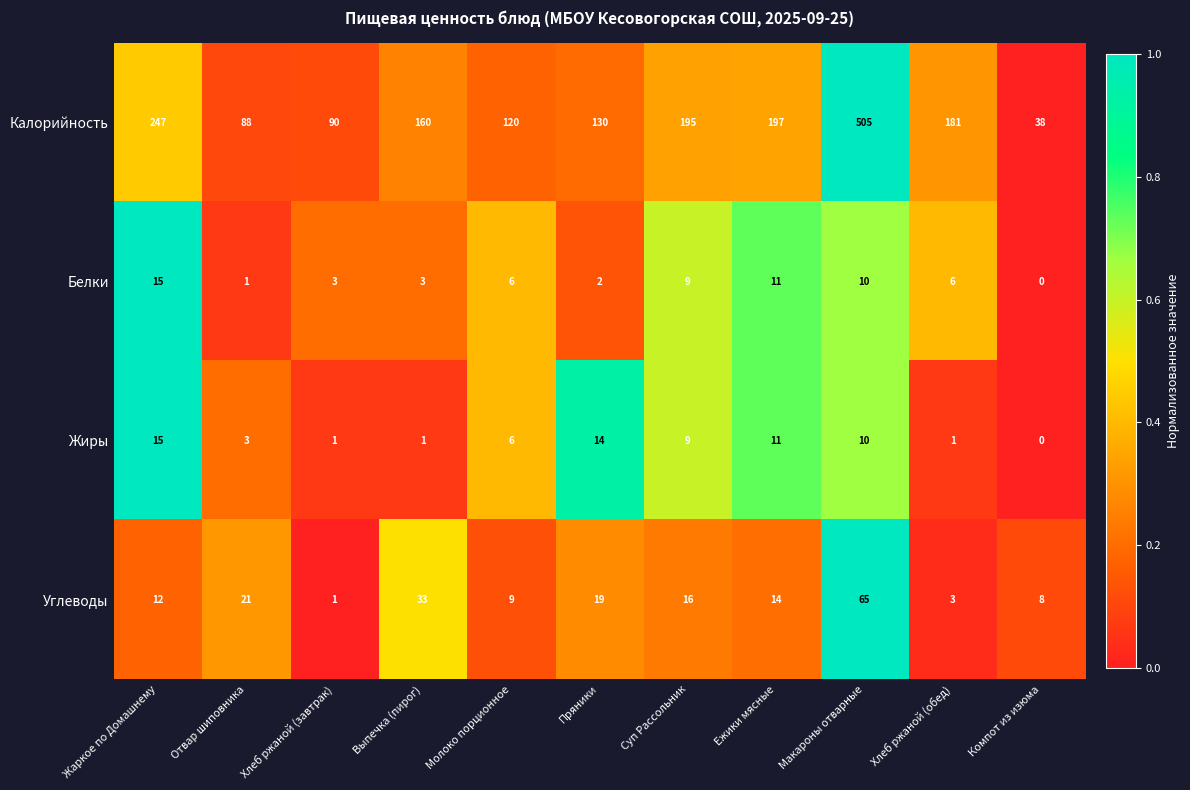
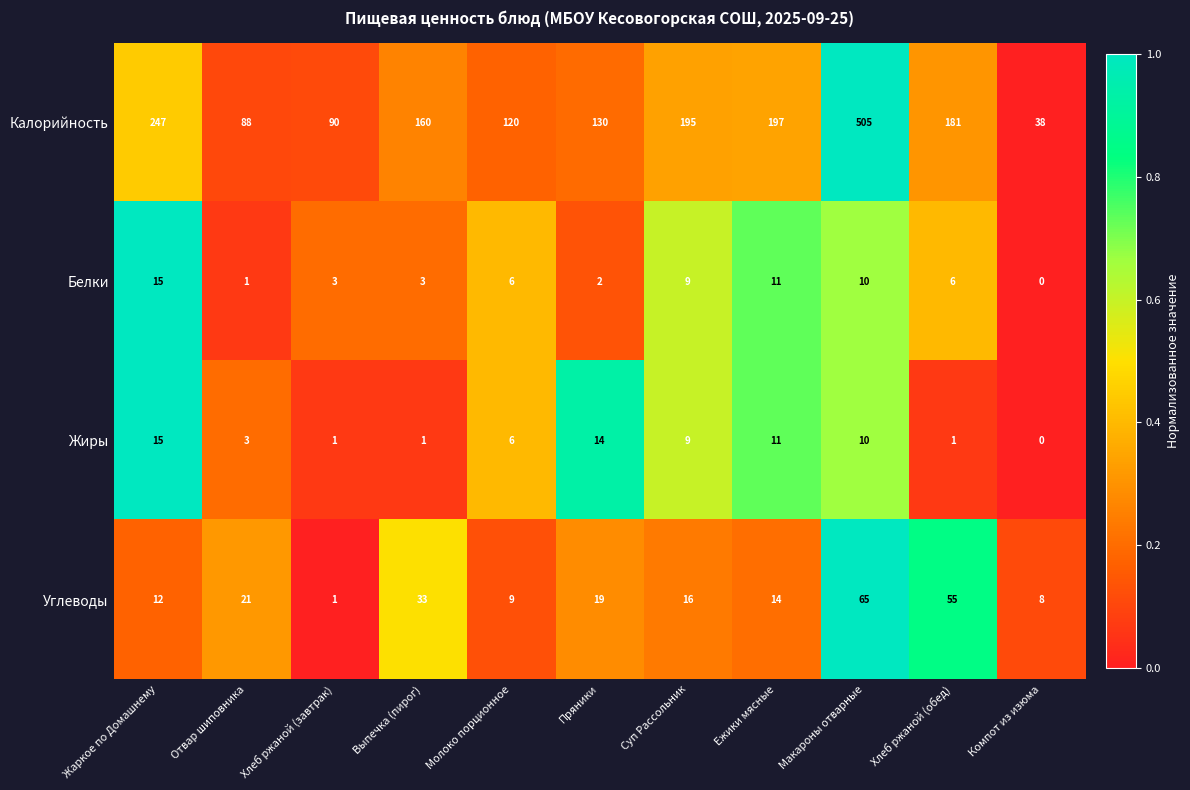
Углеводы, Хлеб ржаной (обед): 3 -> 55
